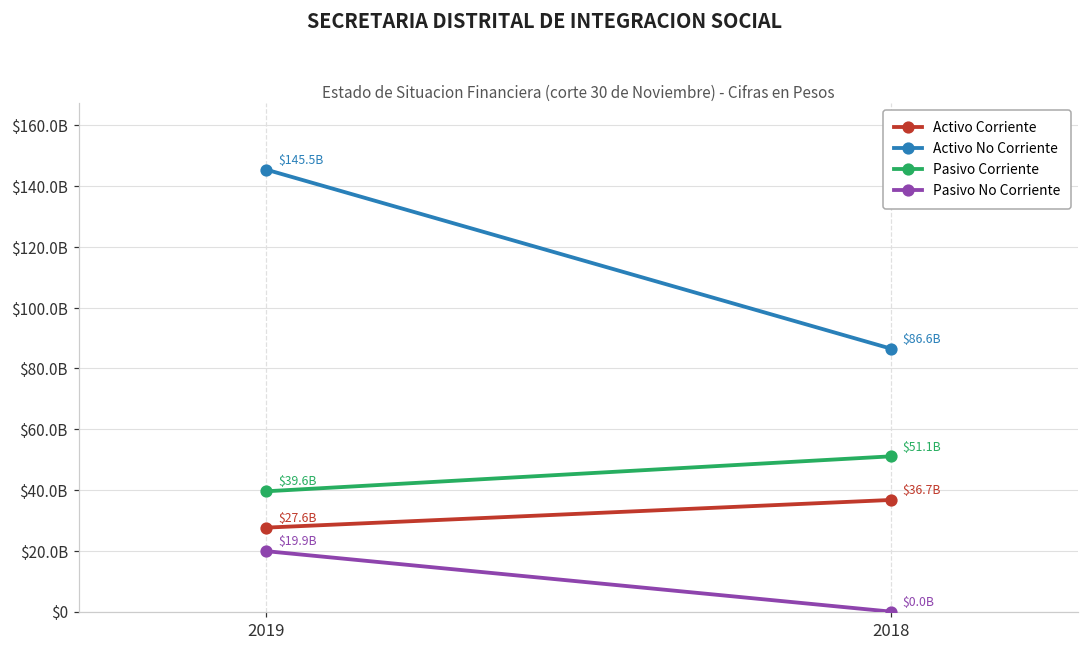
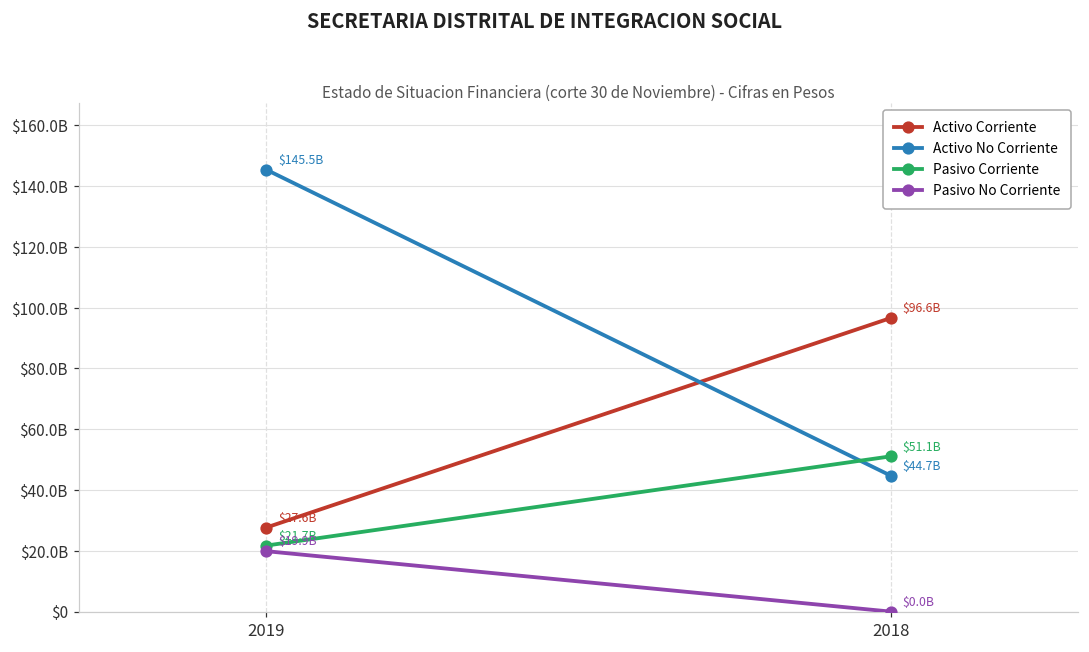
Pasivo Corriente, 2019: $39.6B -> $21.7B
Activo Corriente, 2018: $36.7B -> $96.6B
Activo No Corriente, 2018: $86.6B -> $44.7B
